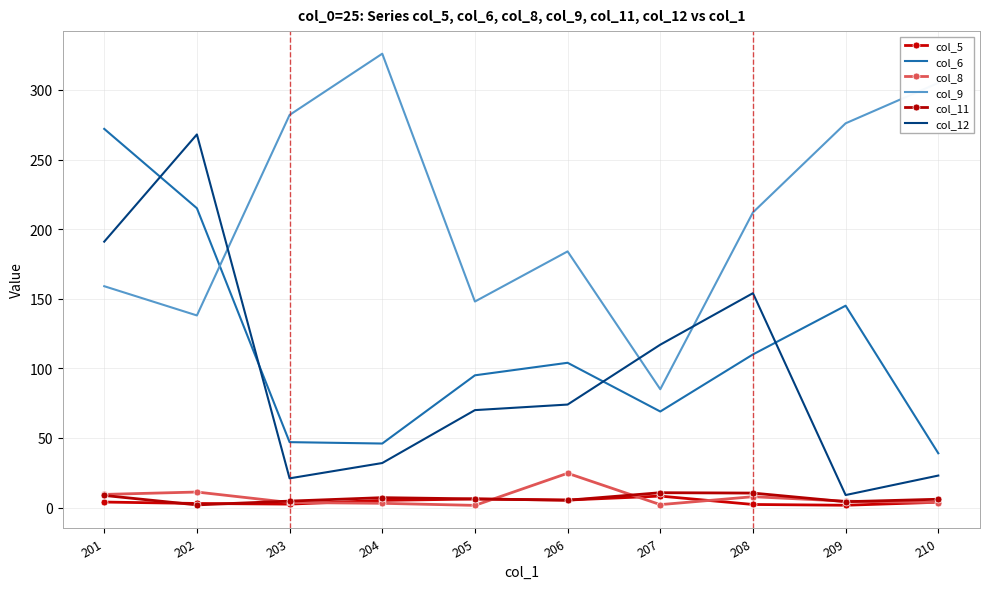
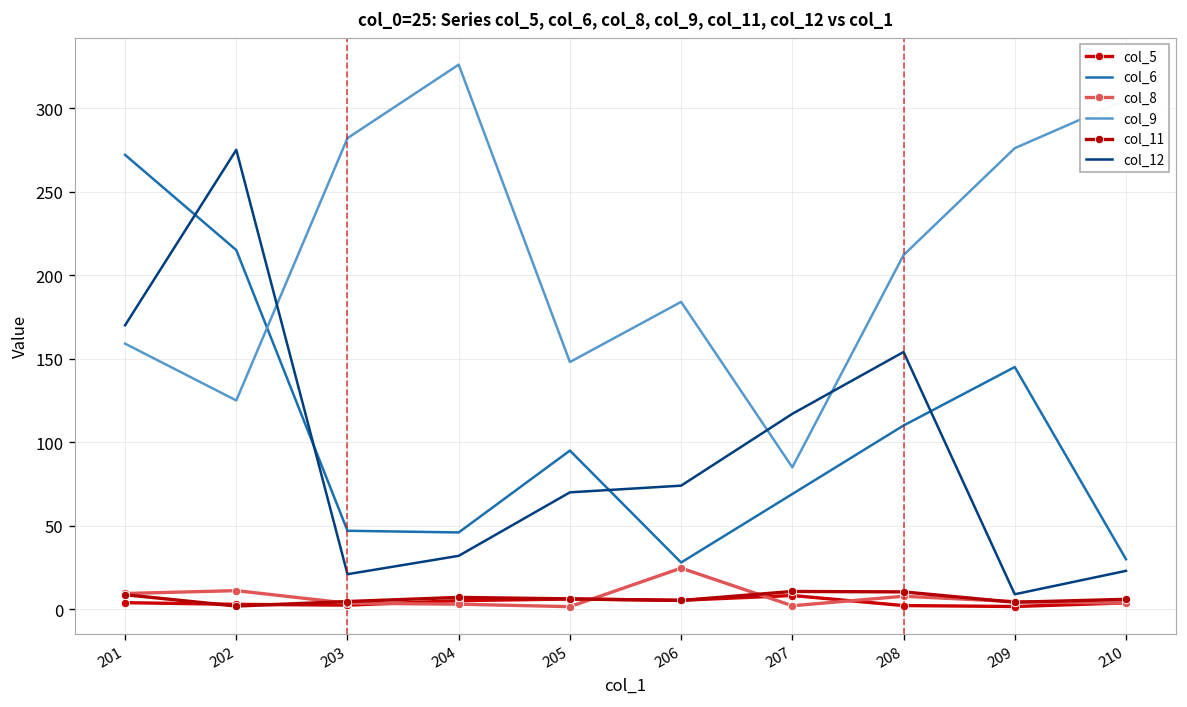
col_12, 201: 191 -> 170
col_9, 202: 138 -> 125
col_12, 202: 268 -> 275
col_6, 206: 104 -> 28
col_6, 210: 39 -> 30
